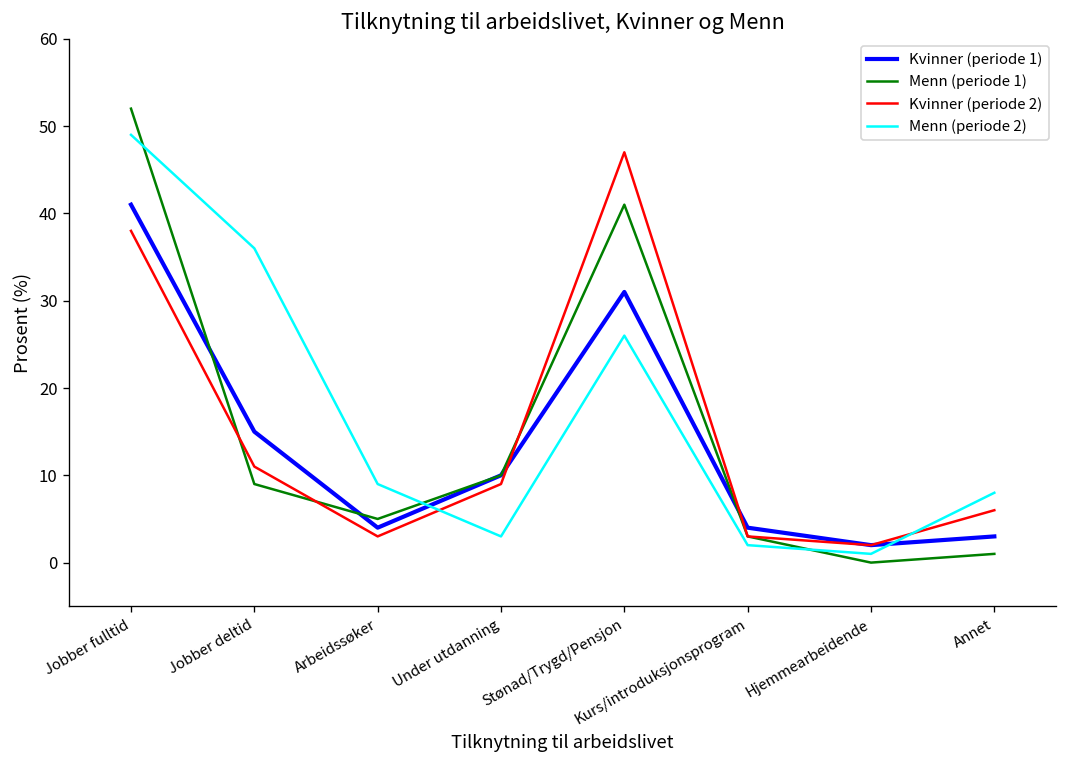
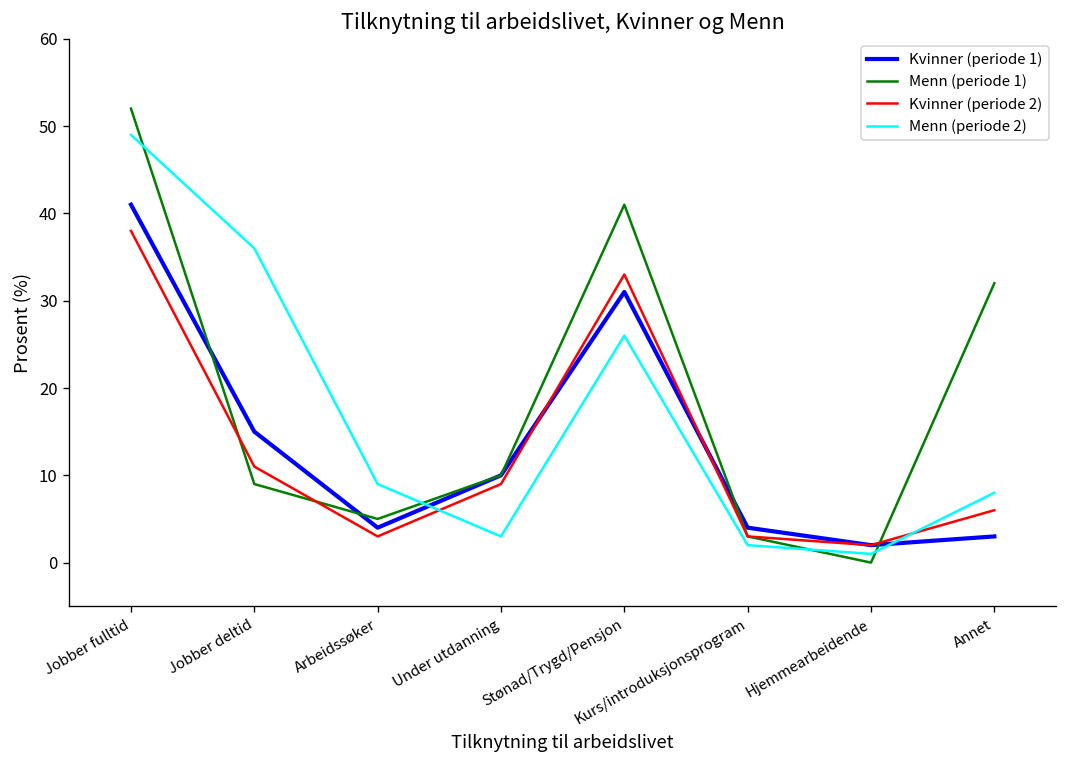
Kvinner (periode 2), Stønad/Trygd/Pensjon: 47 -> 33
Menn (periode 1), Annet: 1 -> 32
